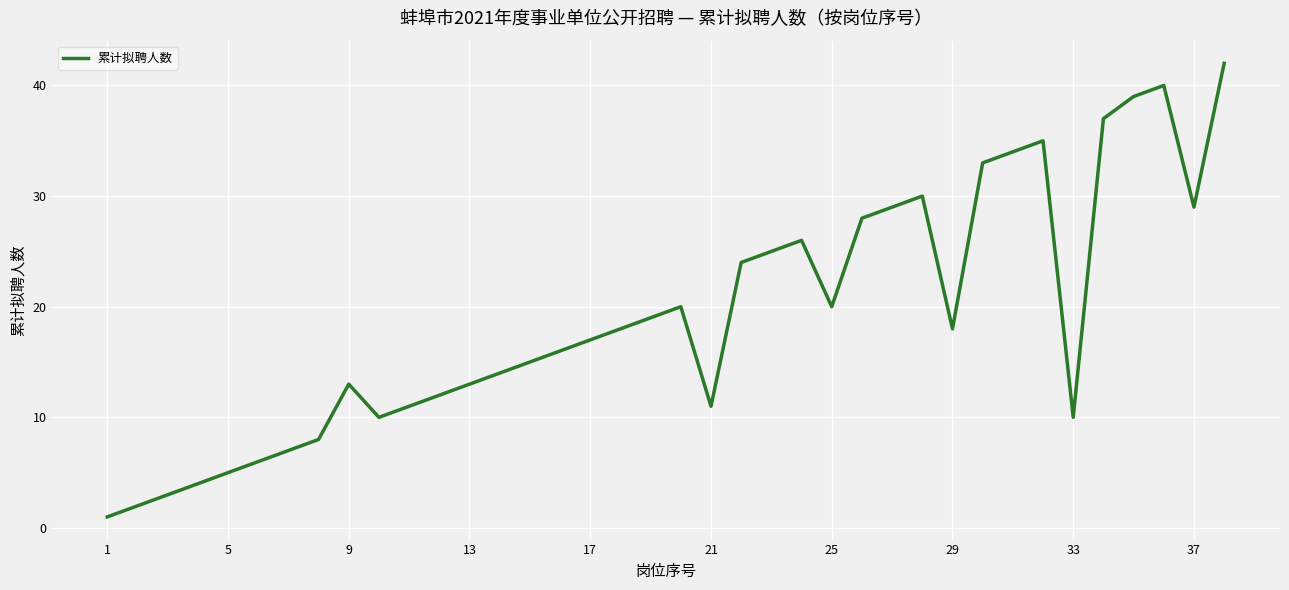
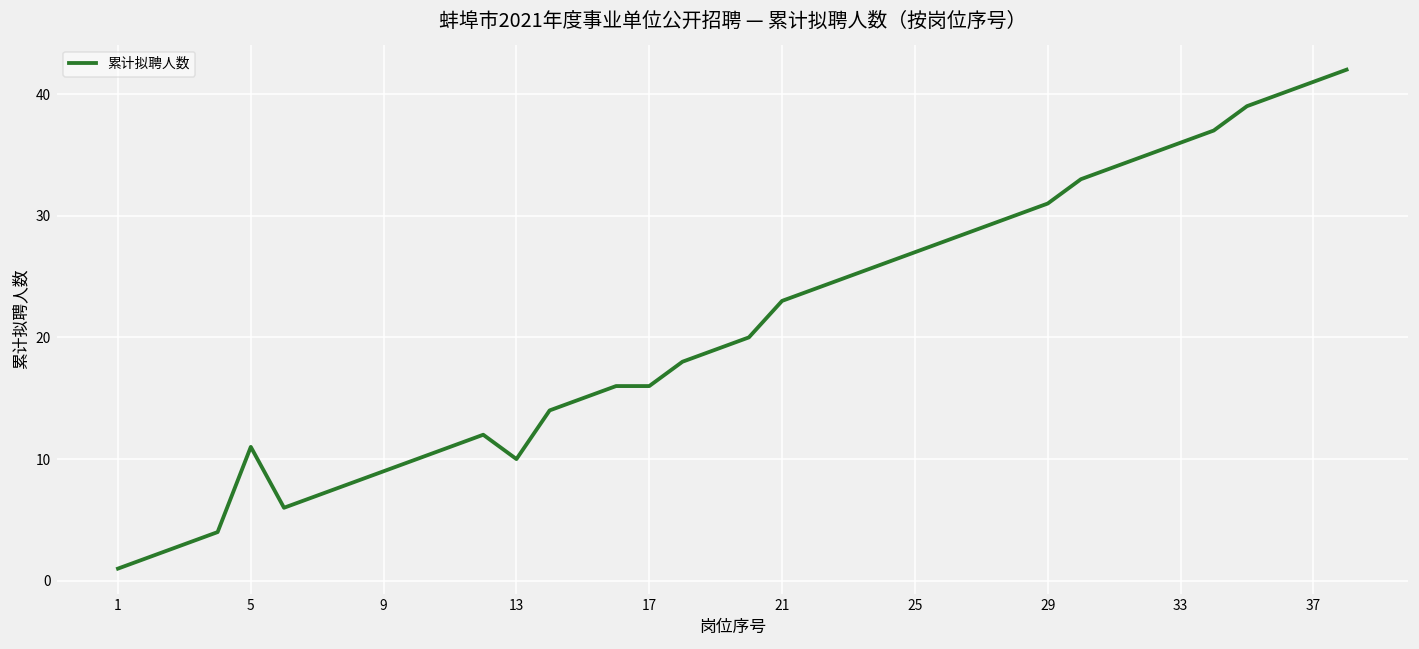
5: 5 -> 11
9: 13 -> 9
13: 13 -> 10
17: 17 -> 16
21: 11 -> 23
25: 20 -> 27
29: 18 -> 31
33: 10 -> 36
37: 29 -> 41
